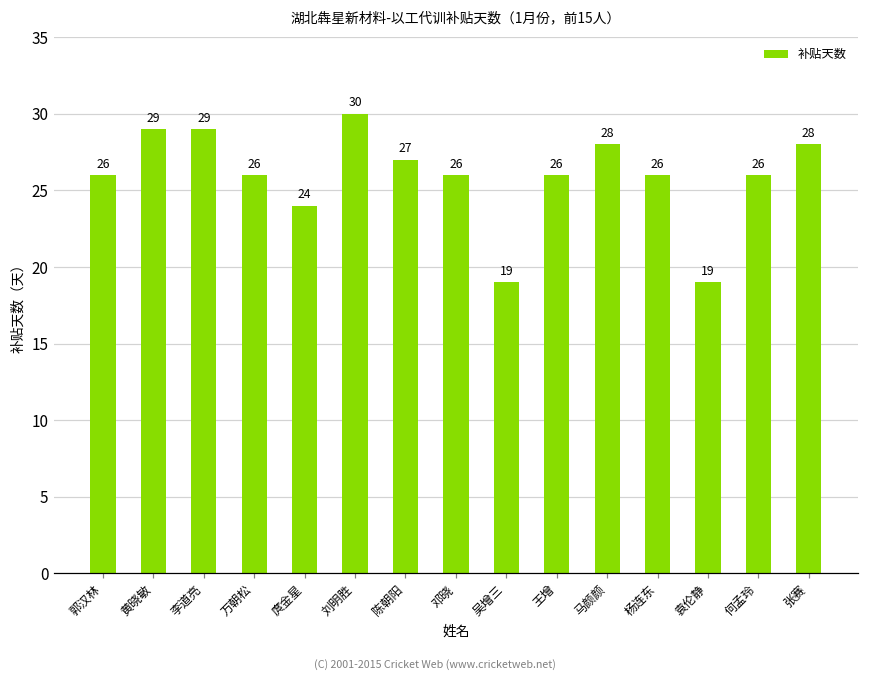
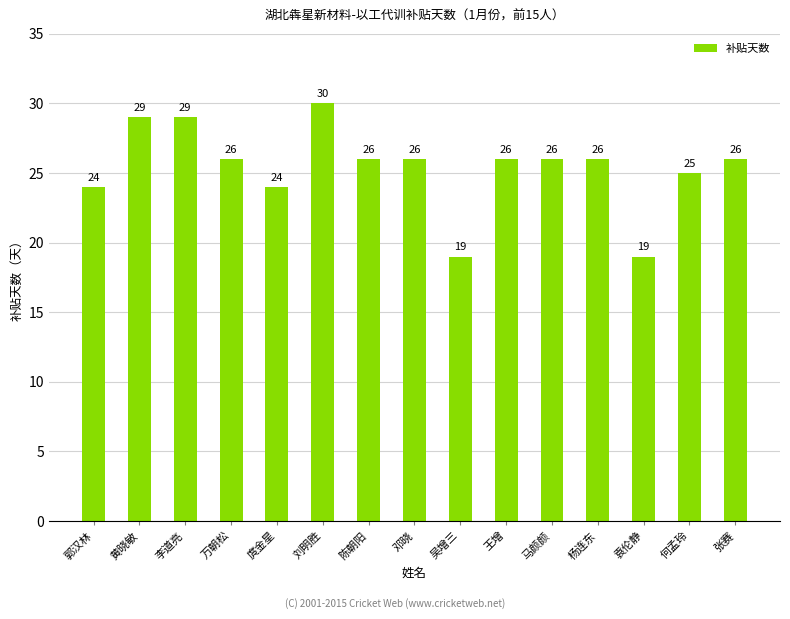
郭汉林: 26 -> 24
陈朝阳: 27 -> 26
马颜颜: 28 -> 26
何孟玲: 26 -> 25
张赛: 28 -> 26
